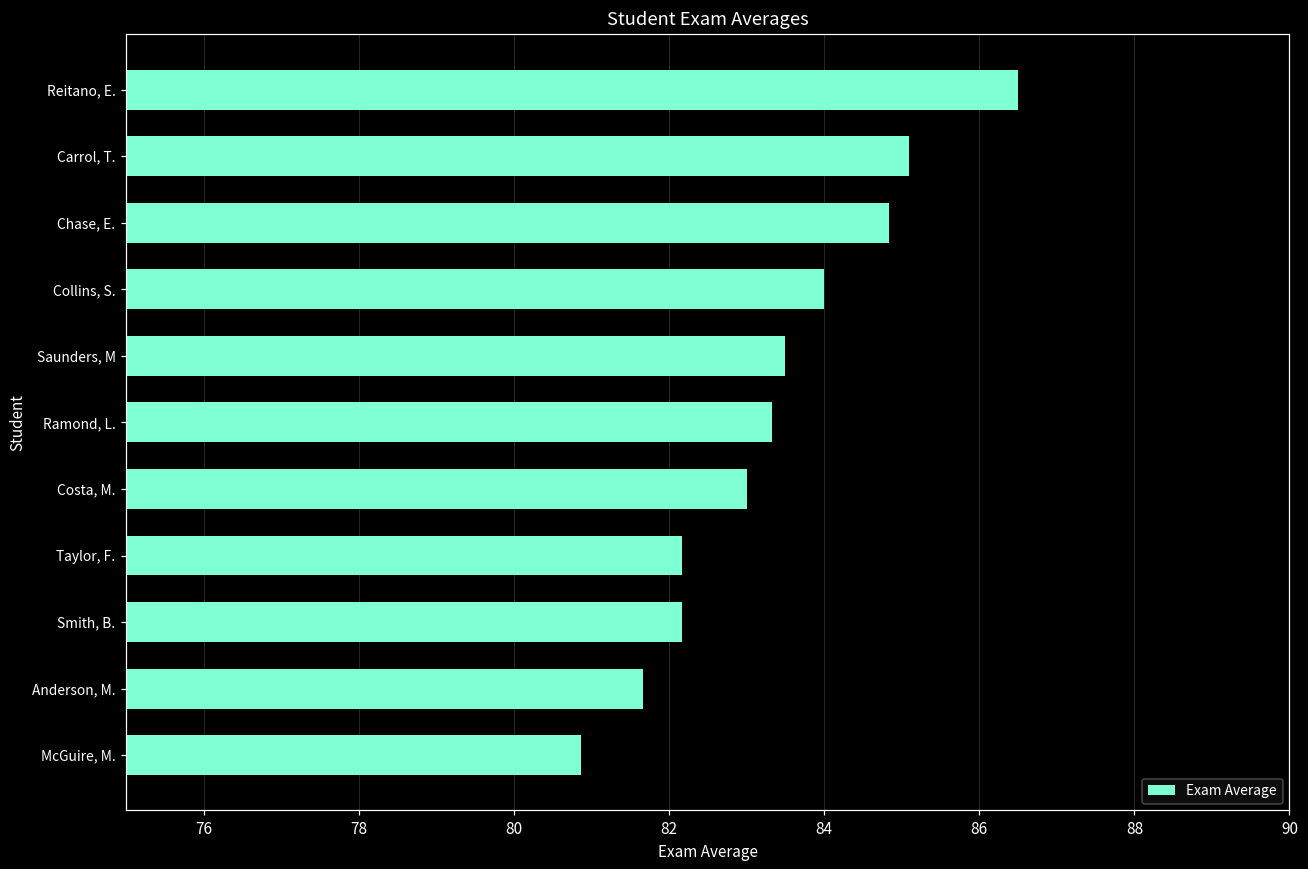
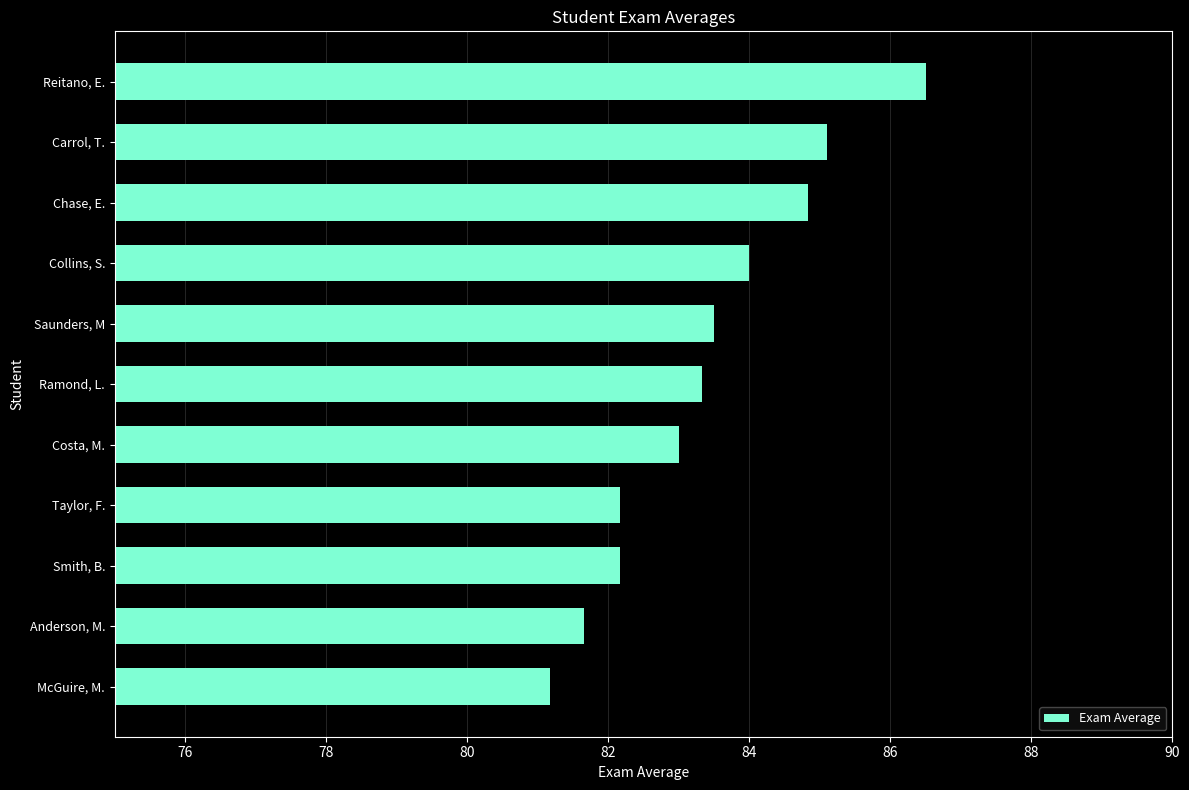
McGuire, M.: 80.9 -> 81.2
